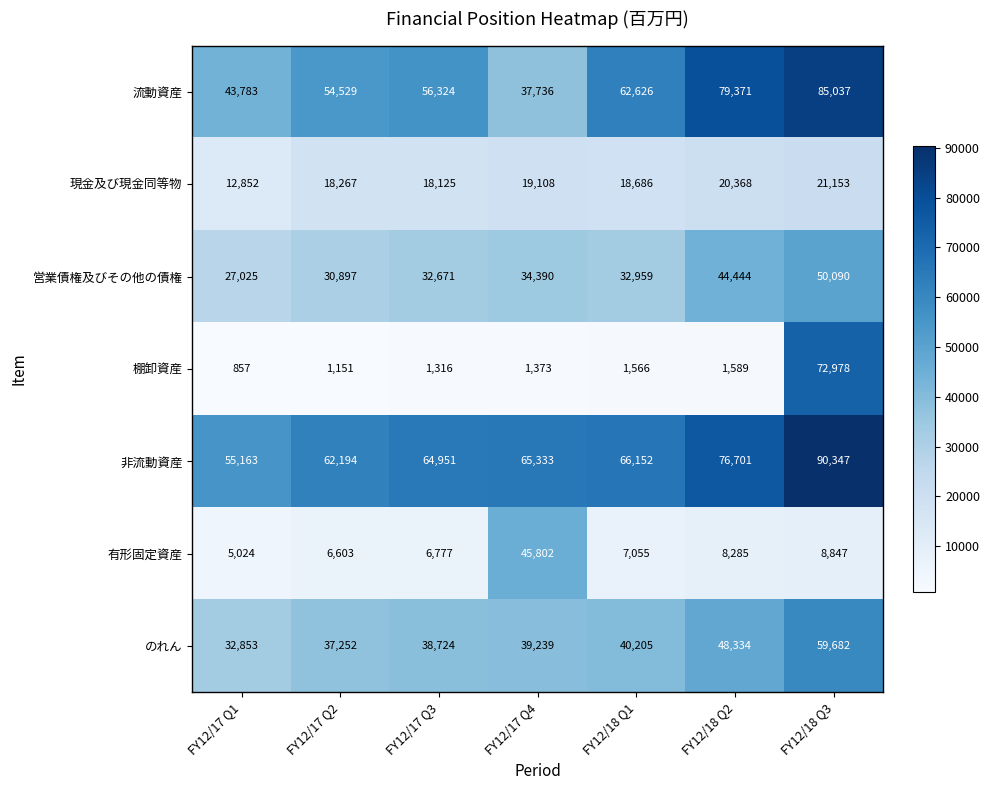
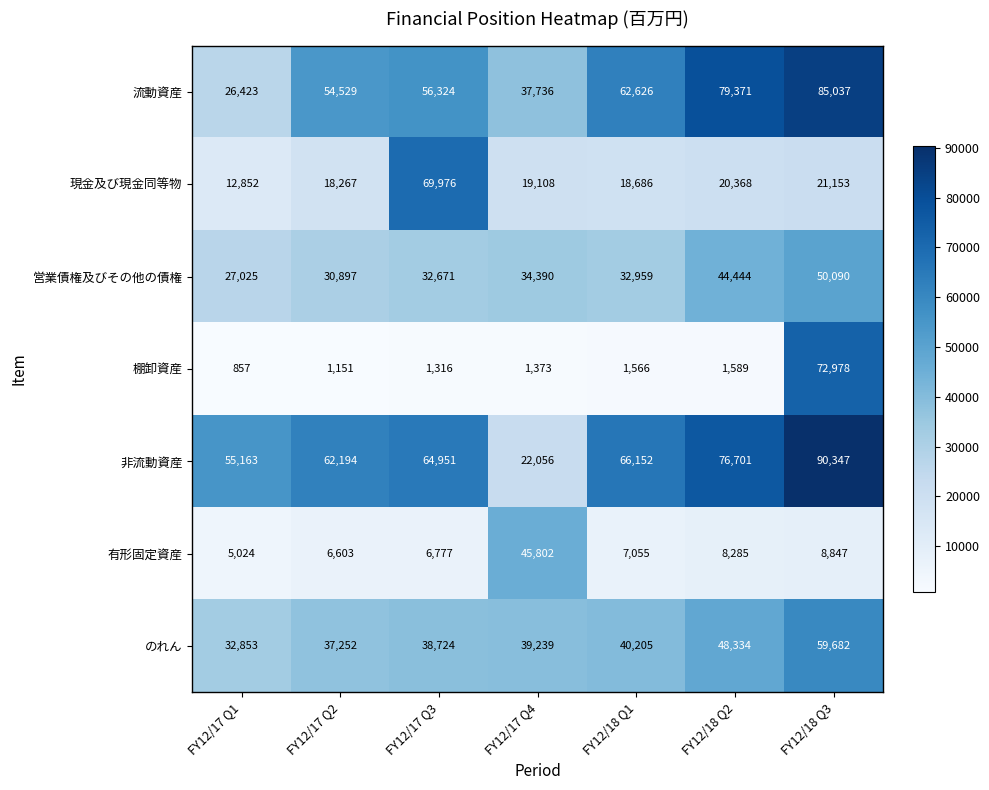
流動資産, FY12/17 Q1: 43,783 -> 26,423
現金及び現金同等物, FY12/17 Q3: 18,125 -> 69,976
非流動資産, FY12/17 Q4: 65,333 -> 22,056
